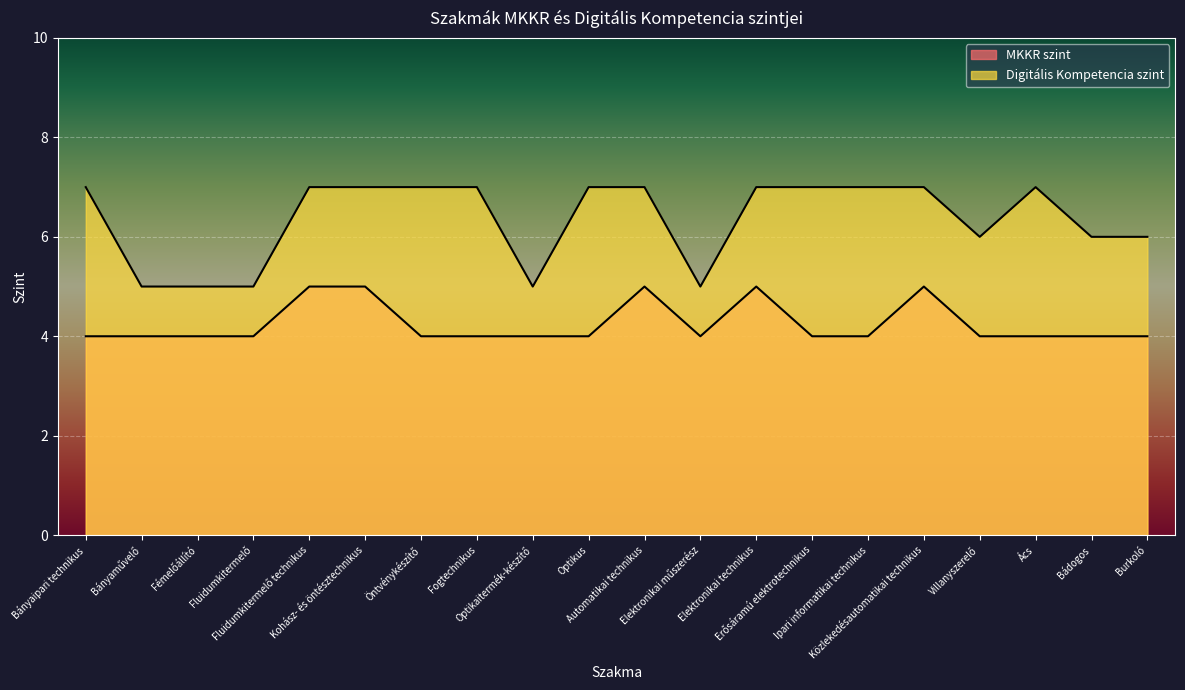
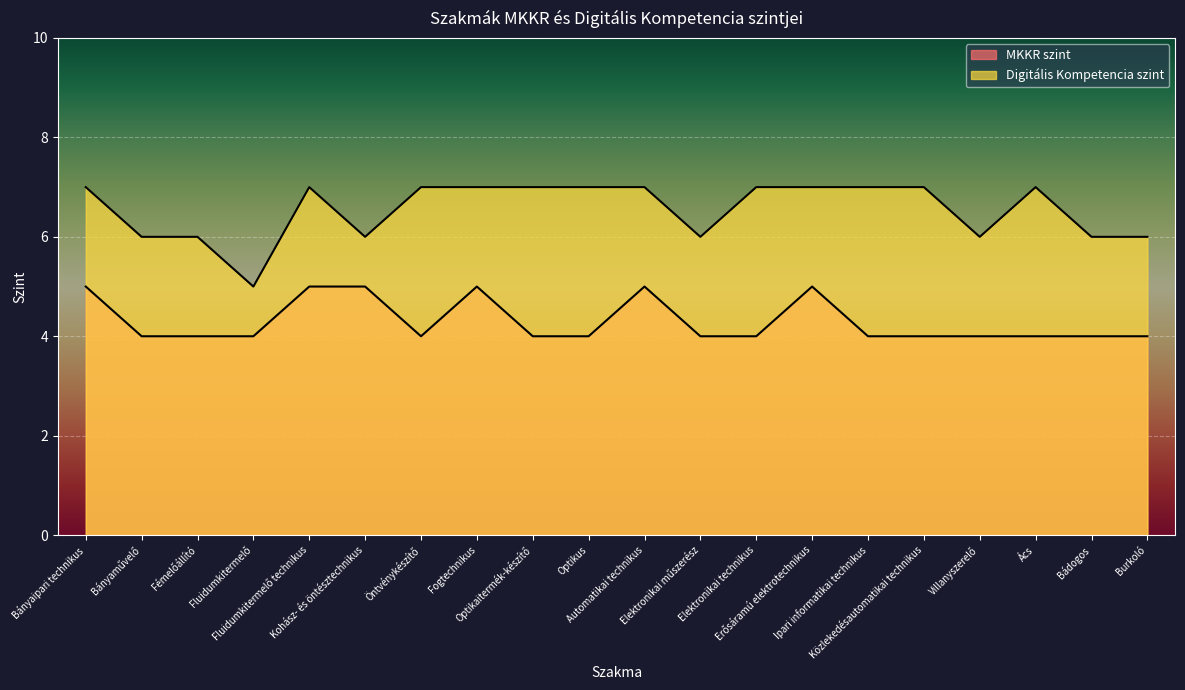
MKKR szint, Bányaipari technikus: 4 -> 5
Digitális Kompetencia szint, Bányaművelő: 5 -> 6
Digitális Kompetencia szint, Fémelőállító: 5 -> 6
Digitális Kompetencia szint, Kohász- és öntésztechnikus: 7 -> 6
MKKR szint, Fogtechnikus: 4 -> 5
Digitális Kompetencia szint, Optikaitermék-készítő: 5 -> 7
Digitális Kompetencia szint, Elektronikai műszerész: 5 -> 6
MKKR szint, Elektronikai technikus: 5 -> 4
MKKR szint, Erősáramú elektrotechnikus: 4 -> 5
MKKR szint, Közlekedésautomatikai technikus: 5 -> 4
